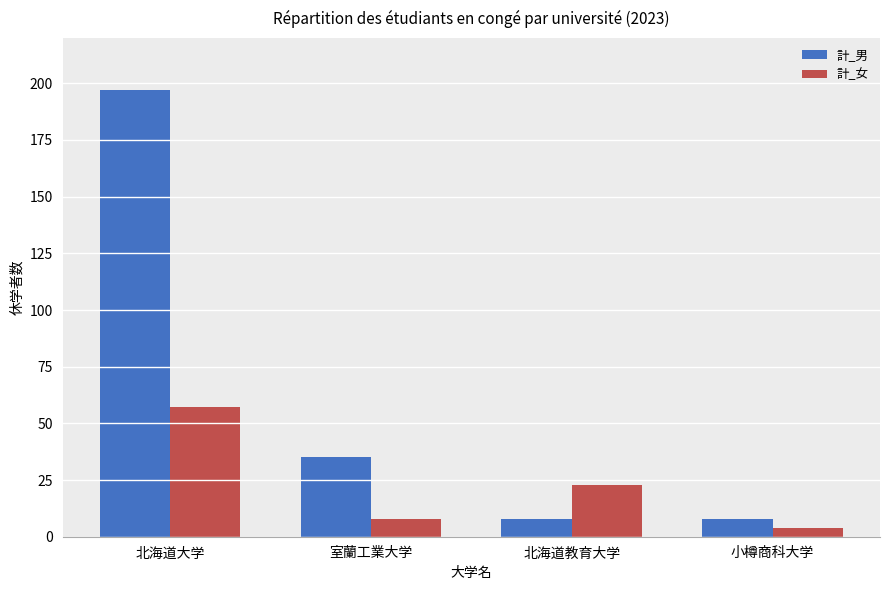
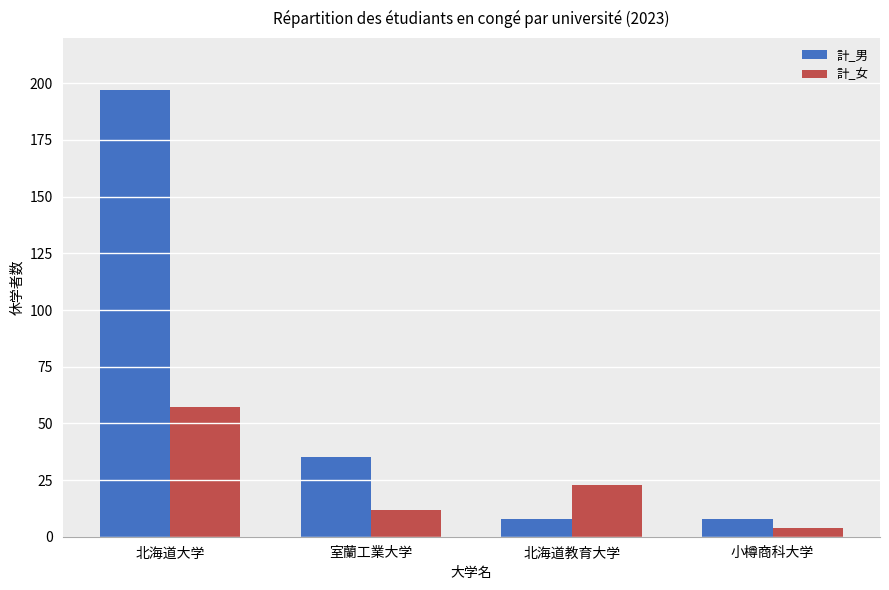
計_女, 室蘭工業大学: 8 -> 12
